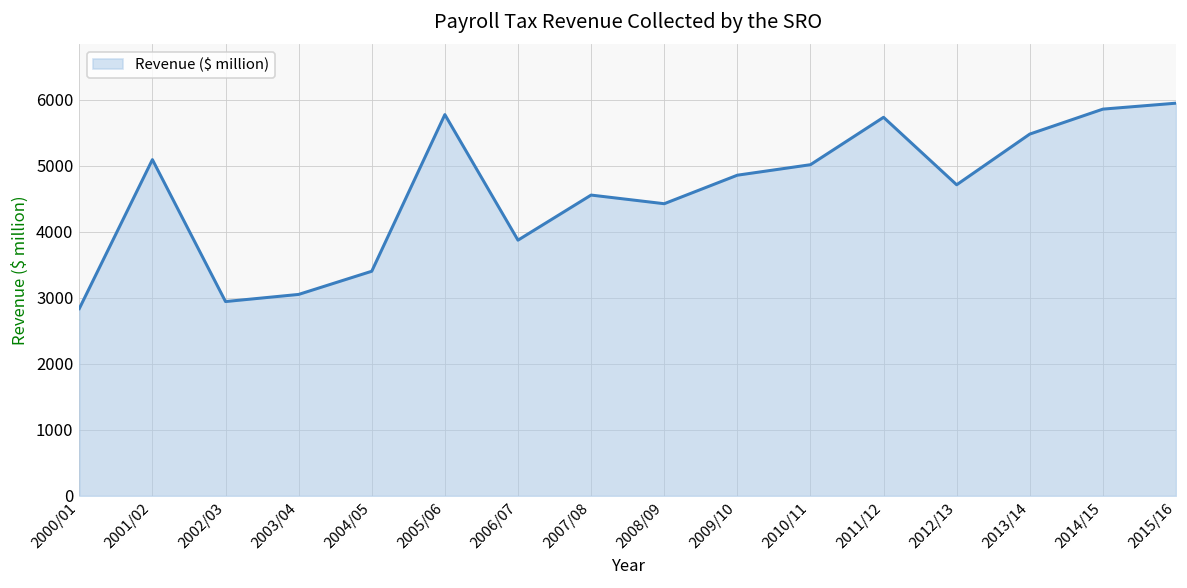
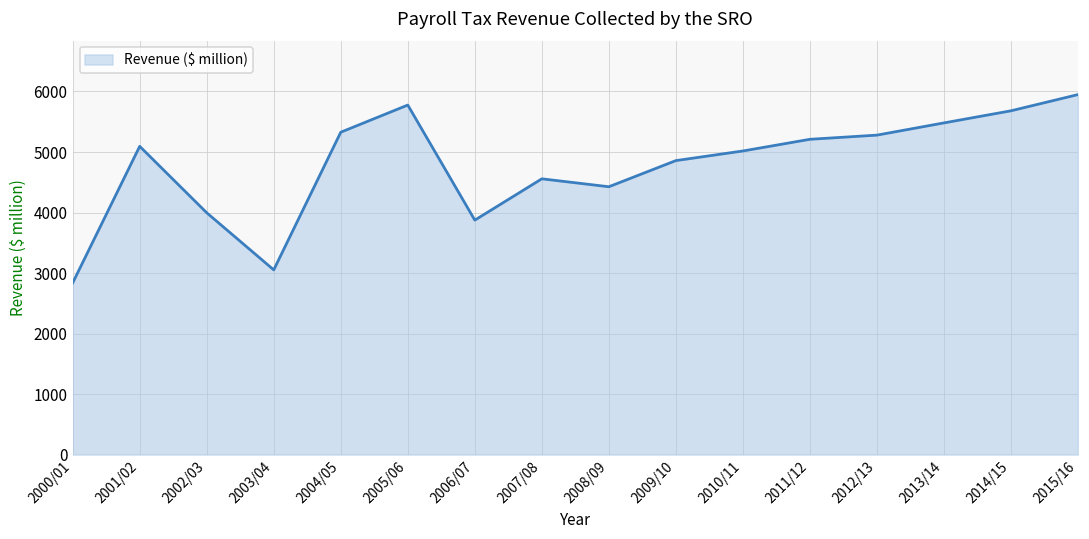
2002/03: 2900 -> 4000
2004/05: 3400 -> 5300
2011/12: 5700 -> 5200
2012/13: 4700 -> 5300
2014/15: 5900 -> 5700
